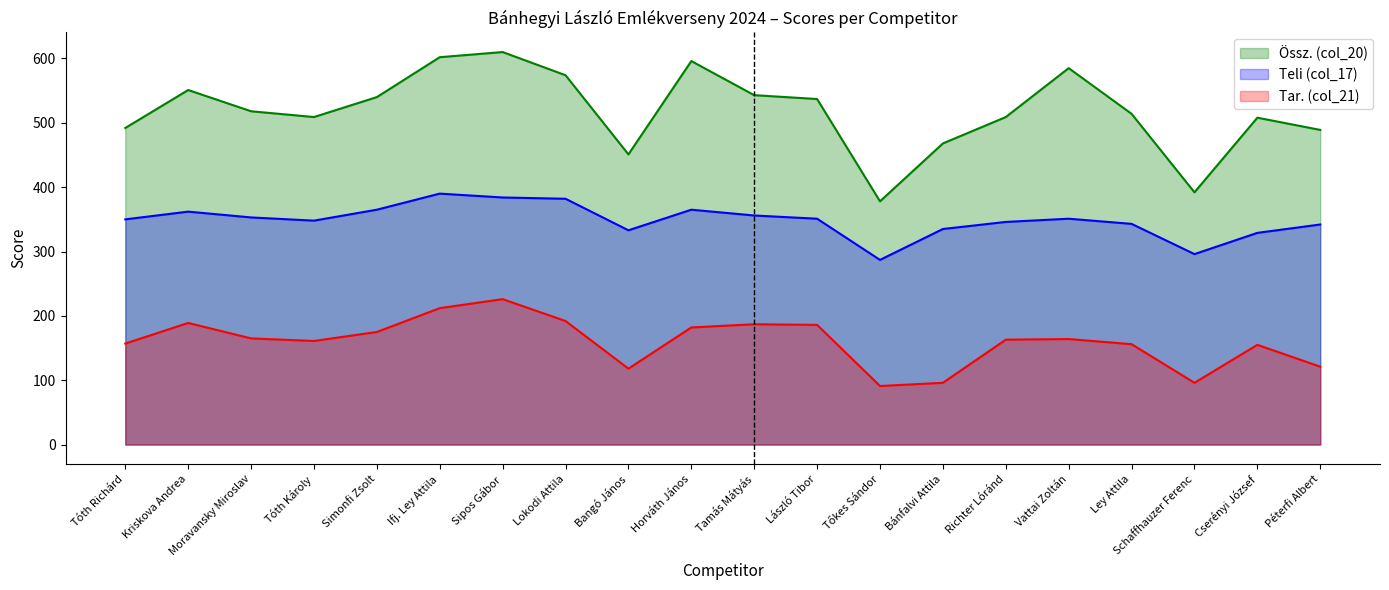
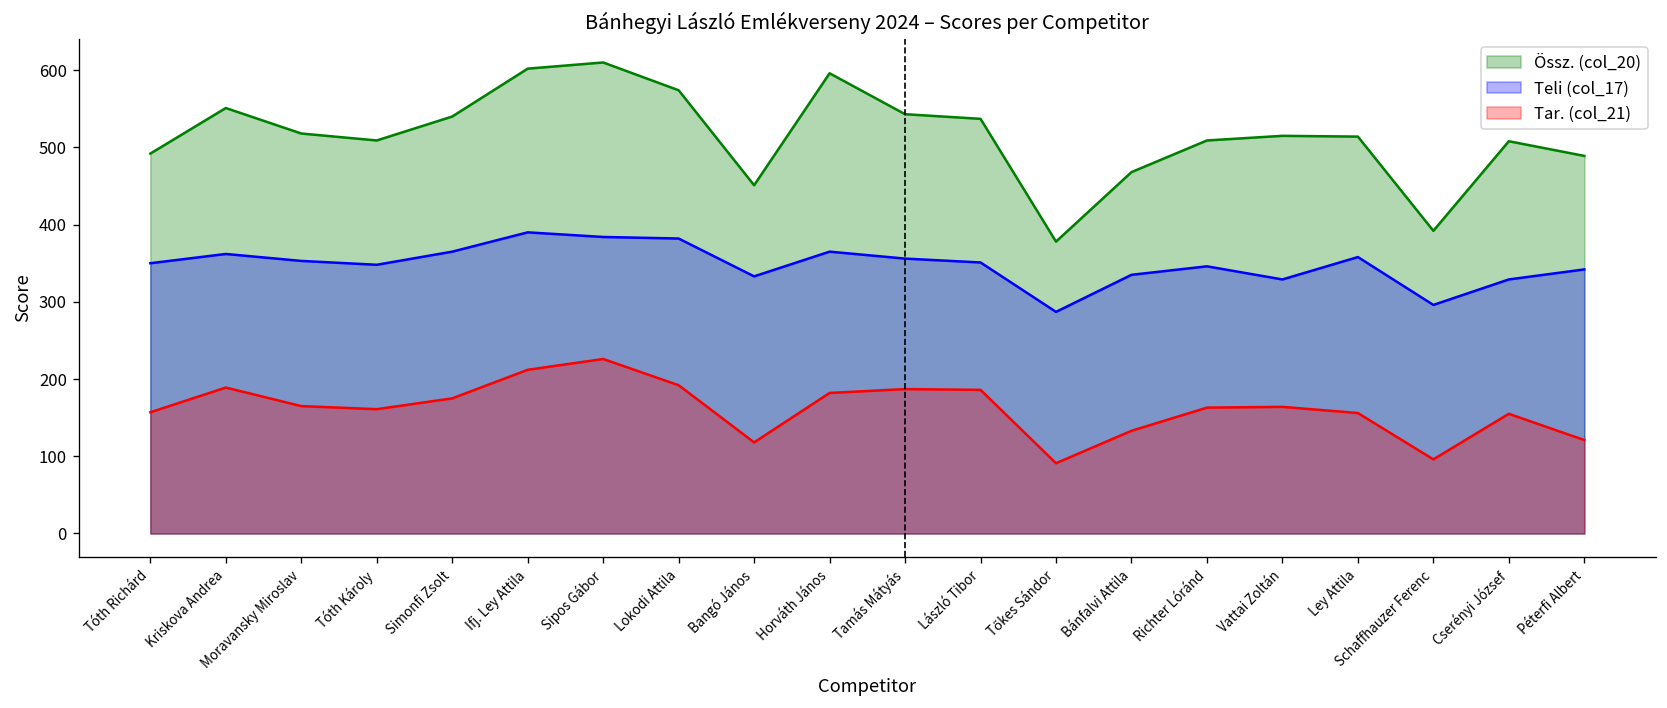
Tar. (col_21), Bánfalvi Attila: 100 -> 130
Össz. (col_20), Vattai Zoltán: 590 -> 520
Teli (col_17), Vattai Zoltán: 350 -> 330
Teli (col_17), Ley Attila: 340 -> 360
